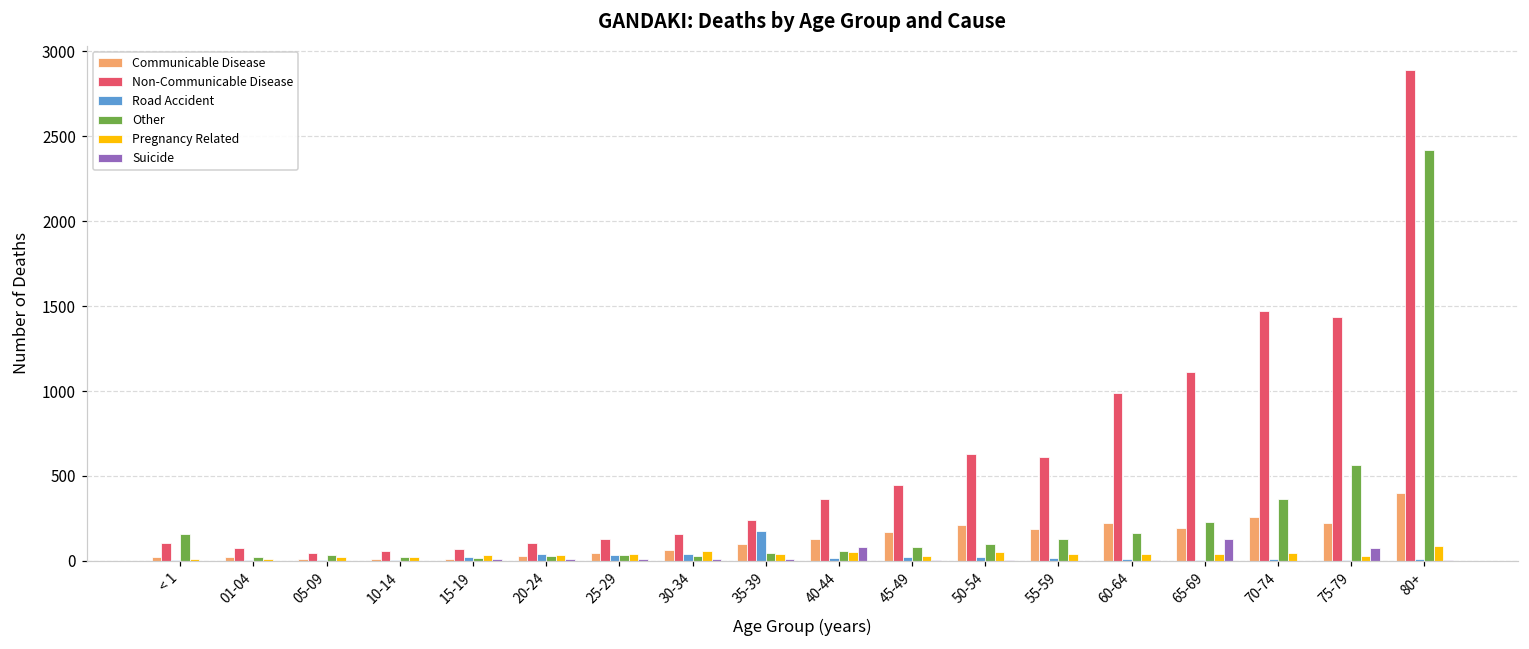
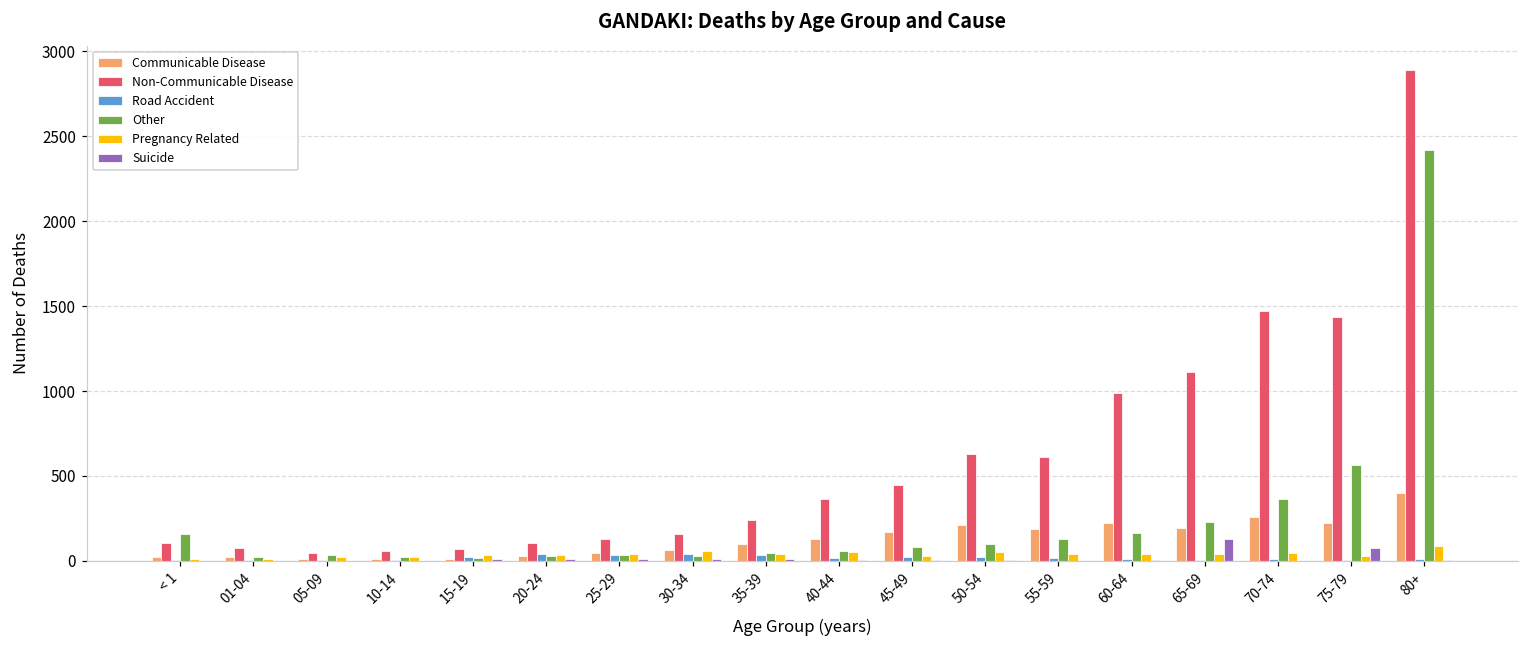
Road Accident, 35-39: 170 -> 40
Suicide, 40-44: 80 -> 10
